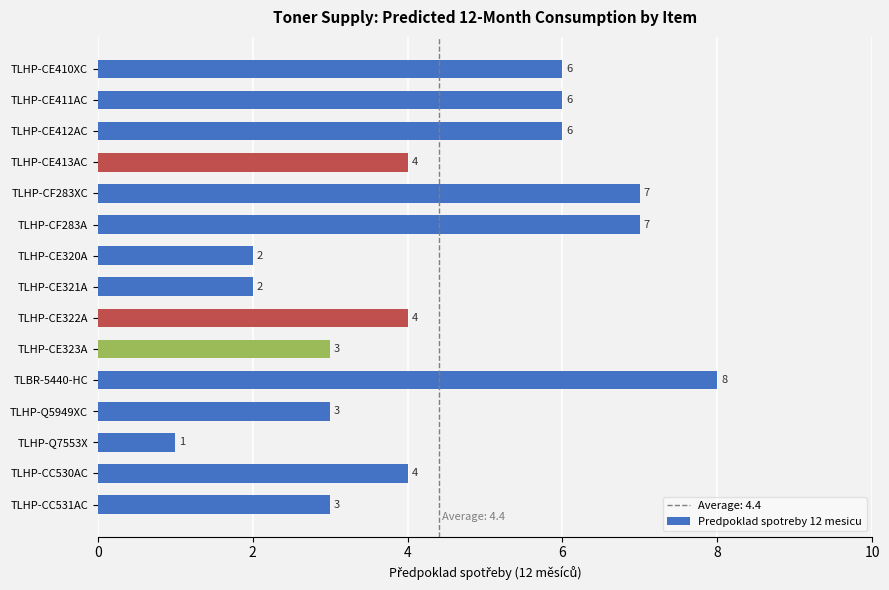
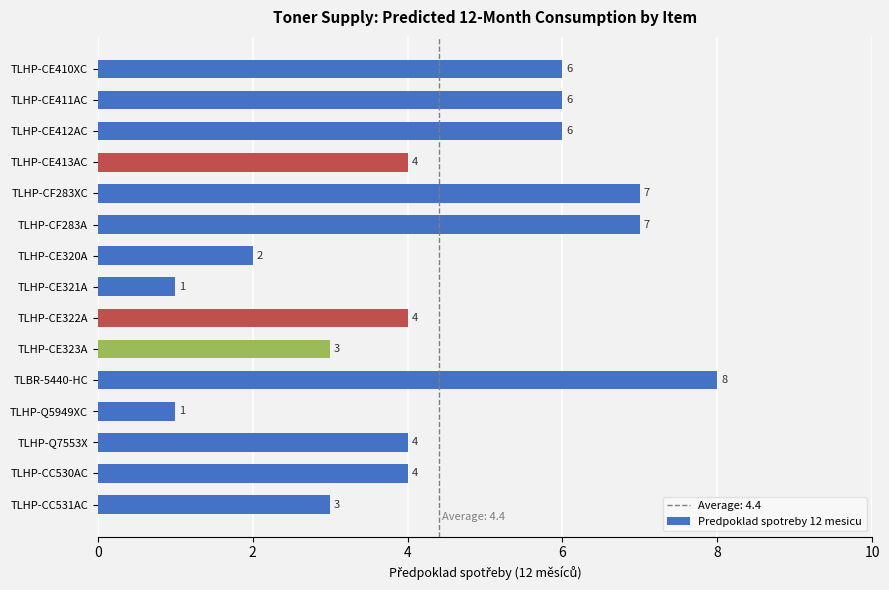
TLHP-CE321A: 2 -> 1
TLHP-Q5949XC: 3 -> 1
TLHP-Q7553X: 1 -> 4
